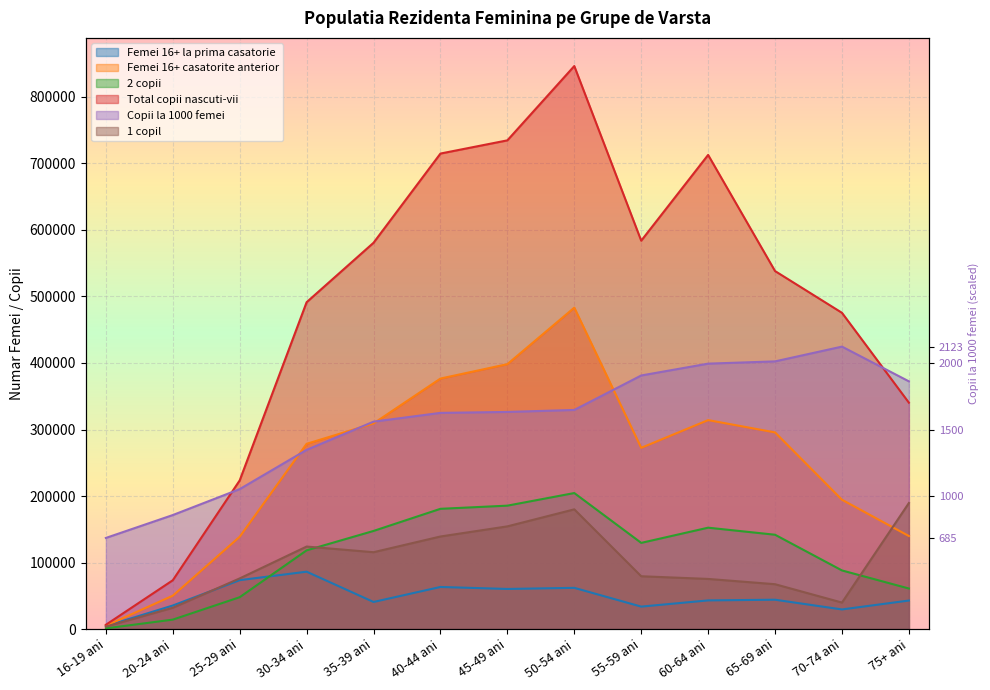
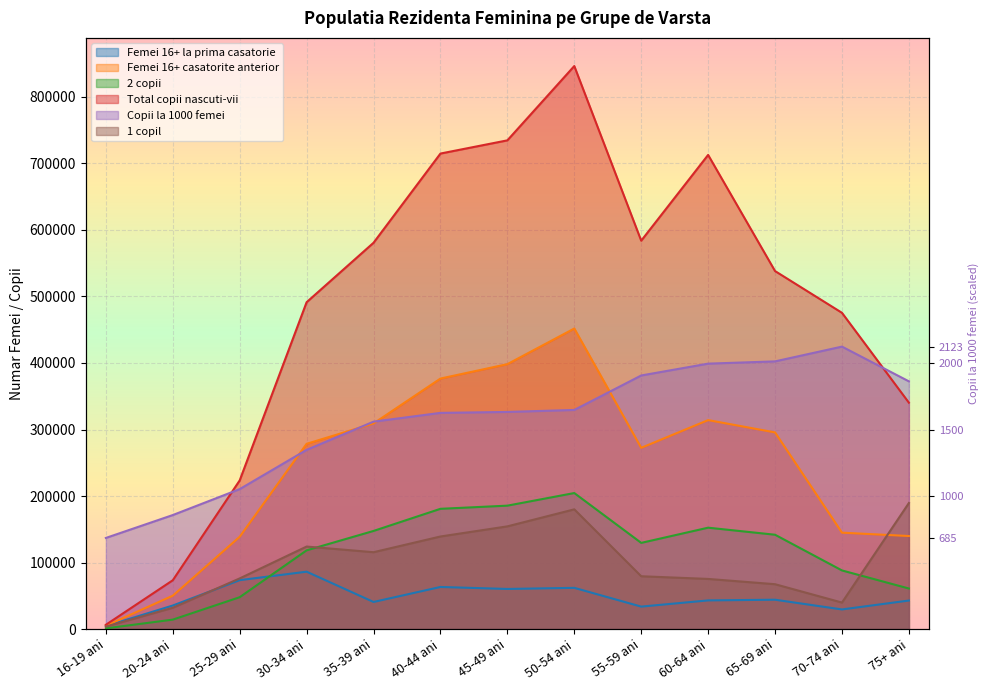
Femei 16+ casatorite anterior, 50-54 ani: 480000 -> 450000
Femei 16+ casatorite anterior, 70-74 ani: 190000 -> 140000
